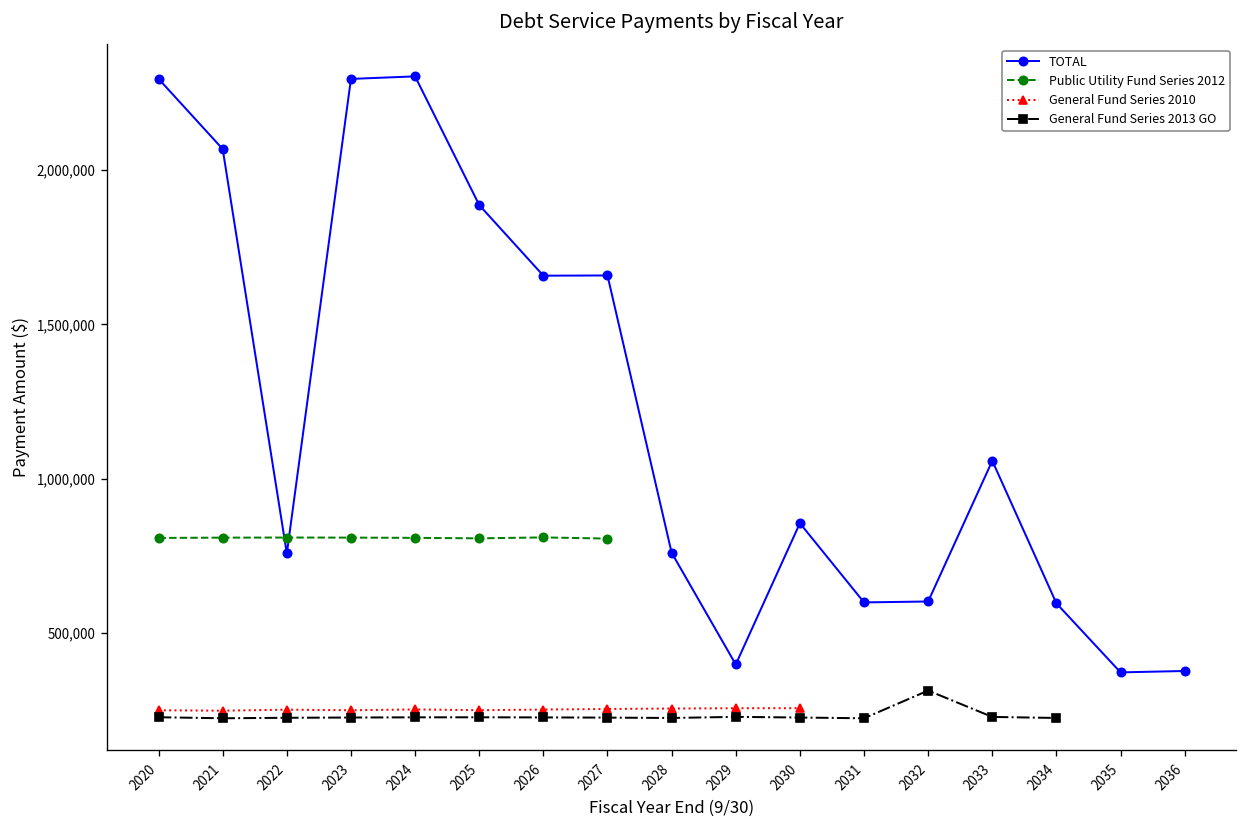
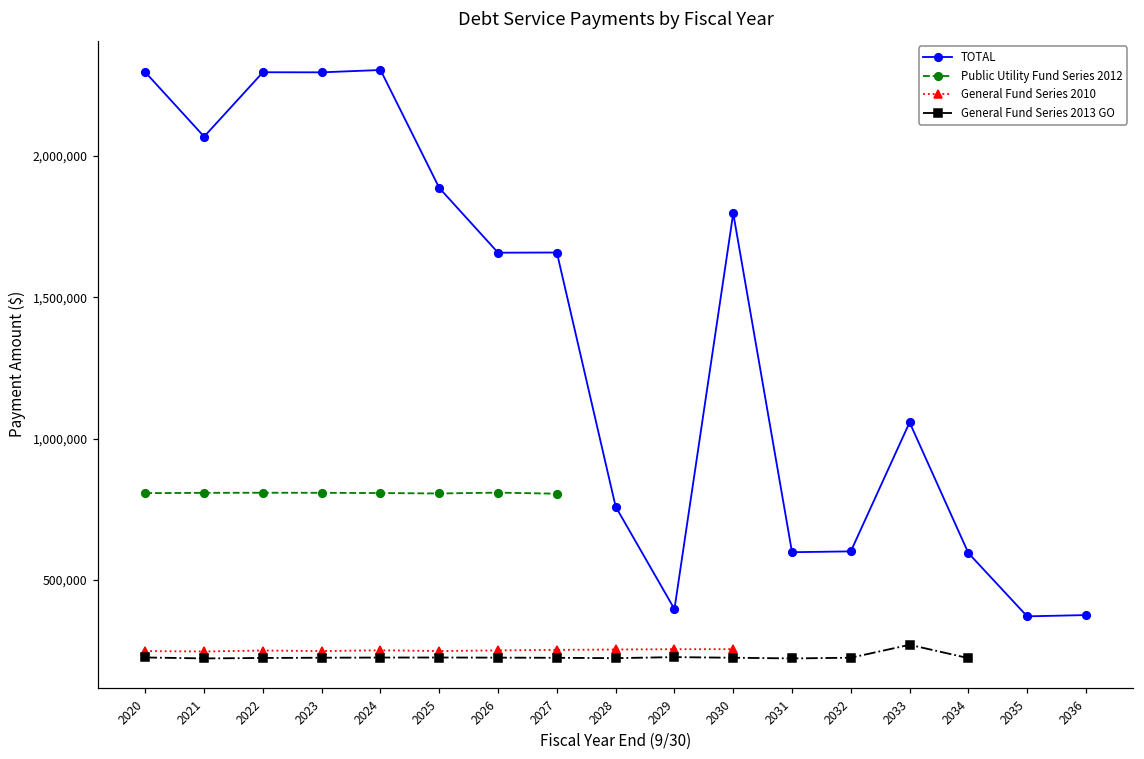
TOTAL, 2022: 760,000 -> 2,300,000
TOTAL, 2030: 860,000 -> 1,800,000
General Fund Series 2013 GO, 2032: 310,000 -> 230,000
General Fund Series 2013 GO, 2033: 230,000 -> 270,000
